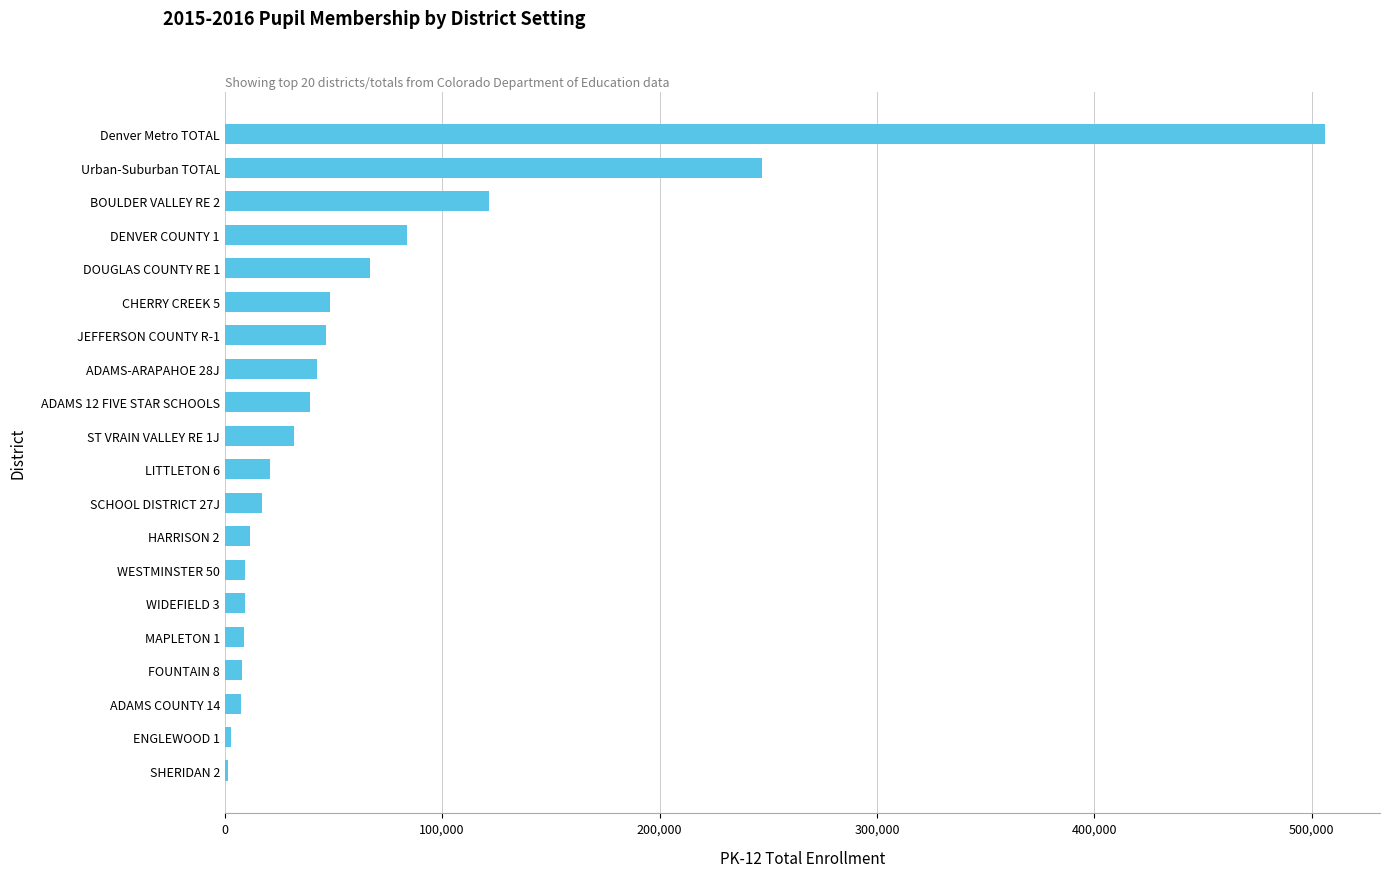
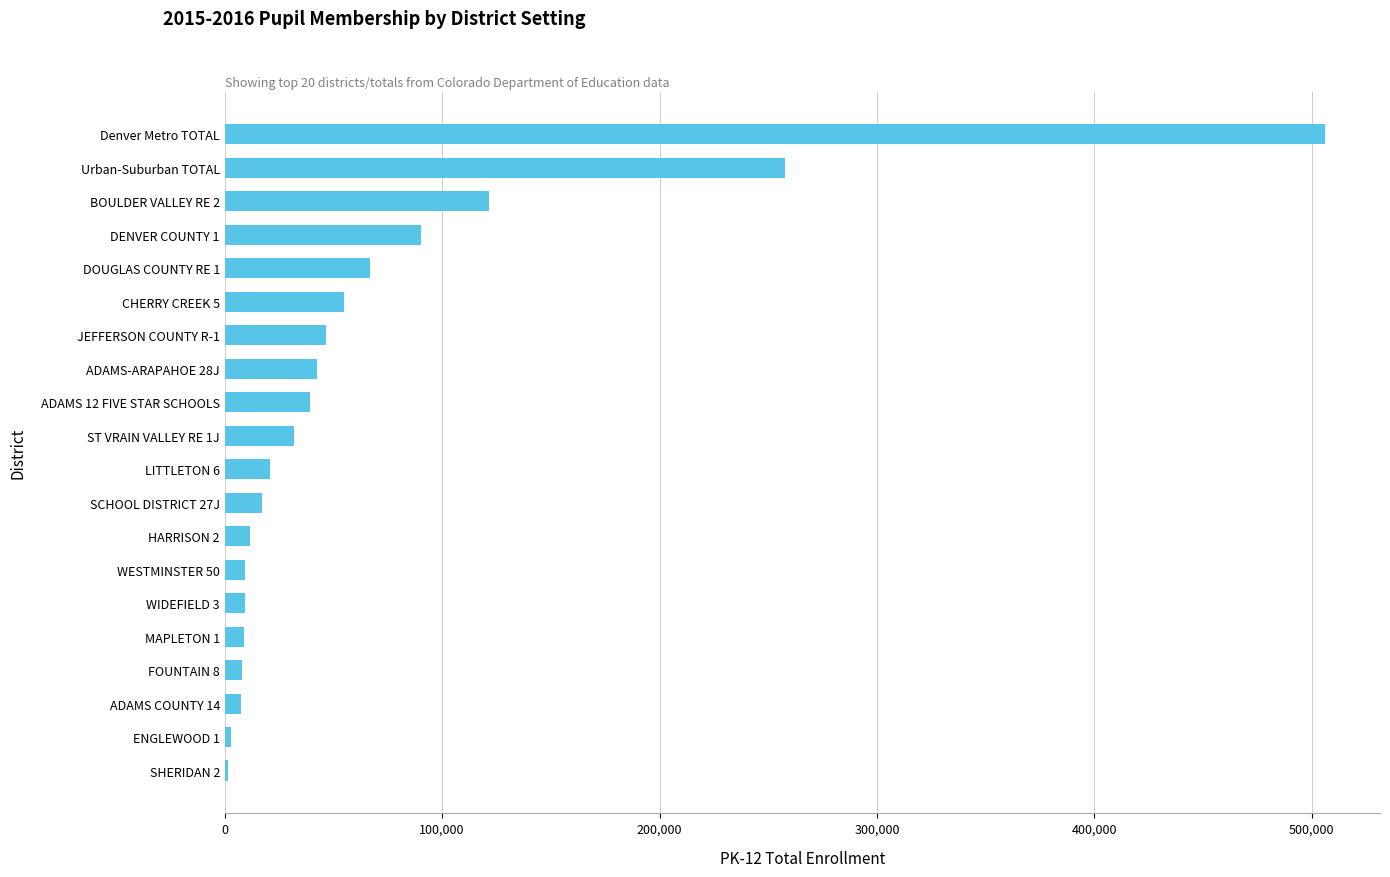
Urban-Suburban TOTAL: 247,000 -> 258,000
DENVER COUNTY 1: 84,000 -> 90,000
CHERRY CREEK 5: 48,000 -> 55,000
